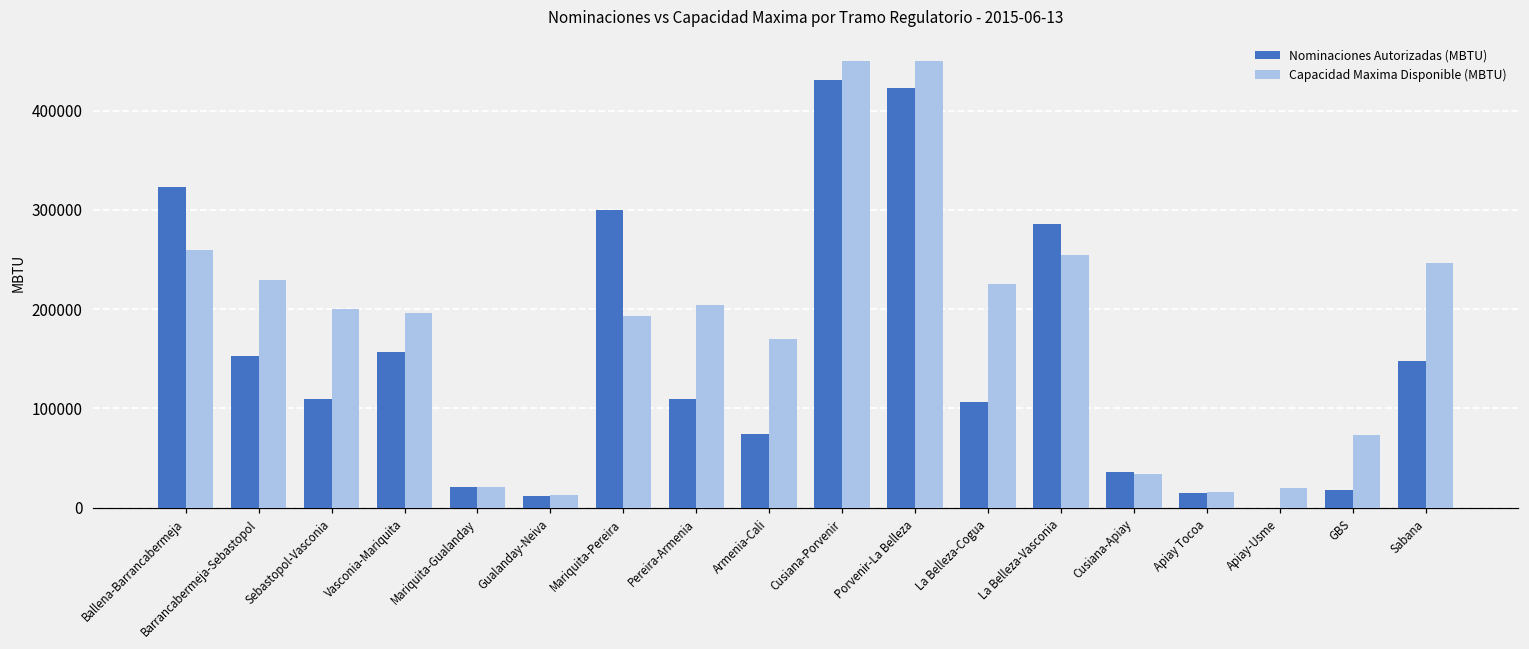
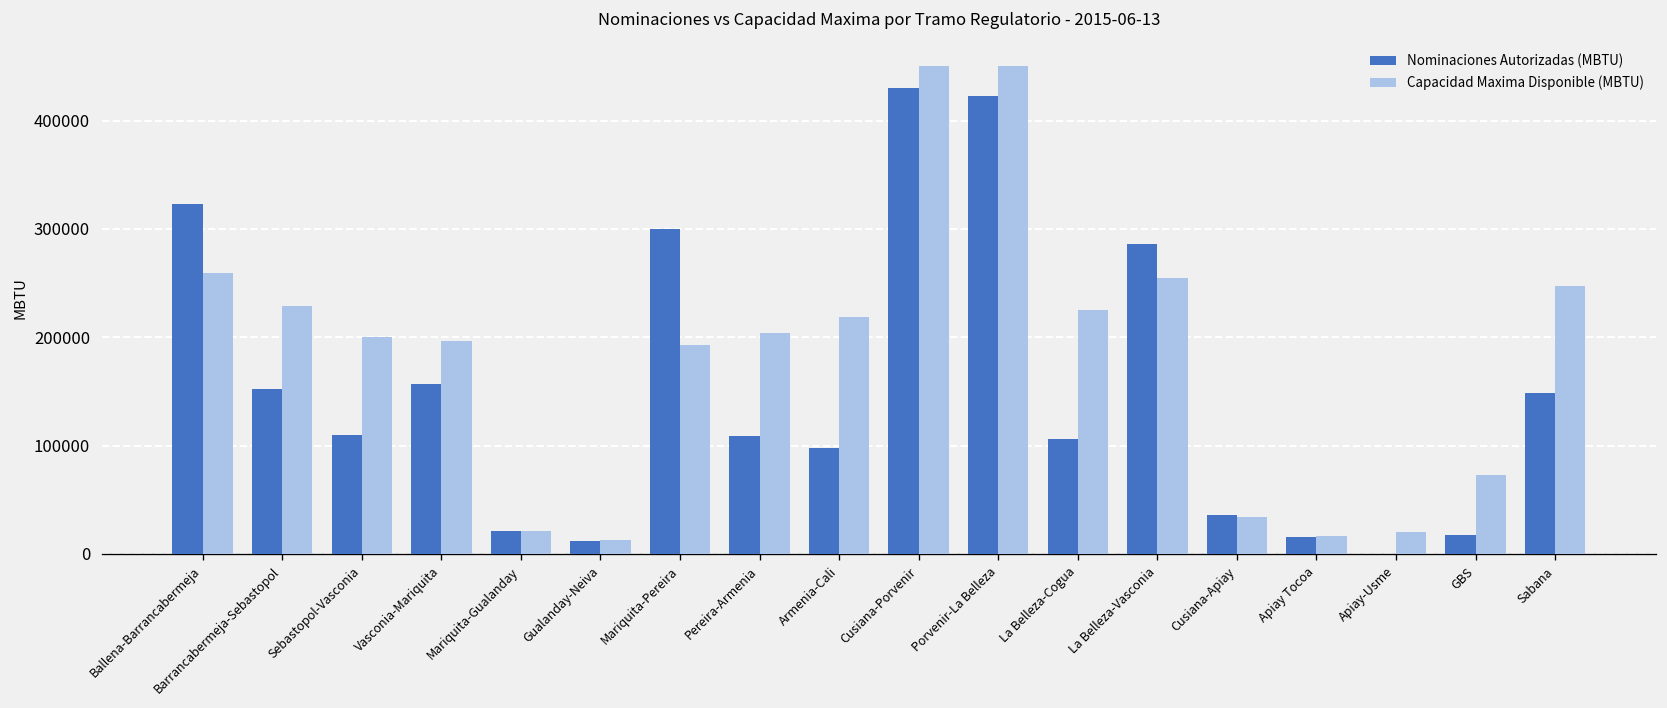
Nominaciones Autorizadas (MBTU), Armenia-Cali: 70000 -> 100000
Capacidad Maxima Disponible (MBTU), Armenia-Cali: 170000 -> 220000
